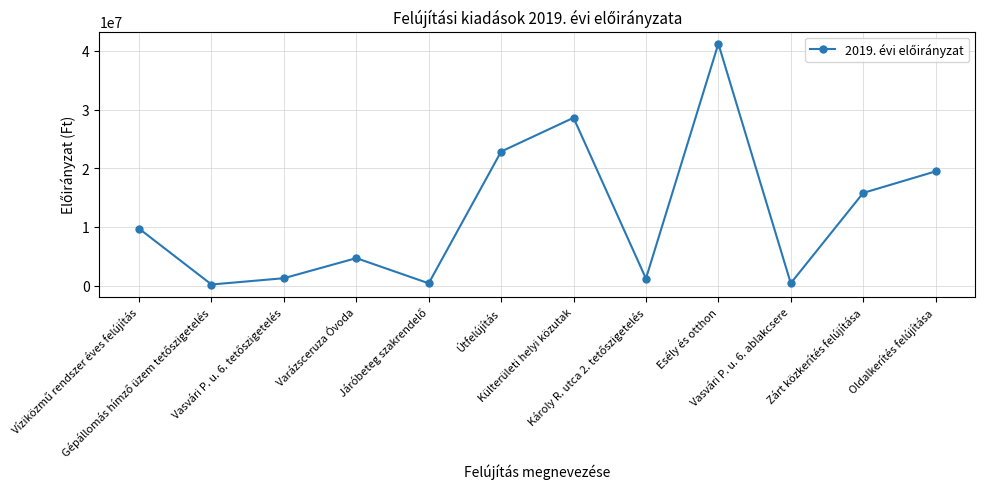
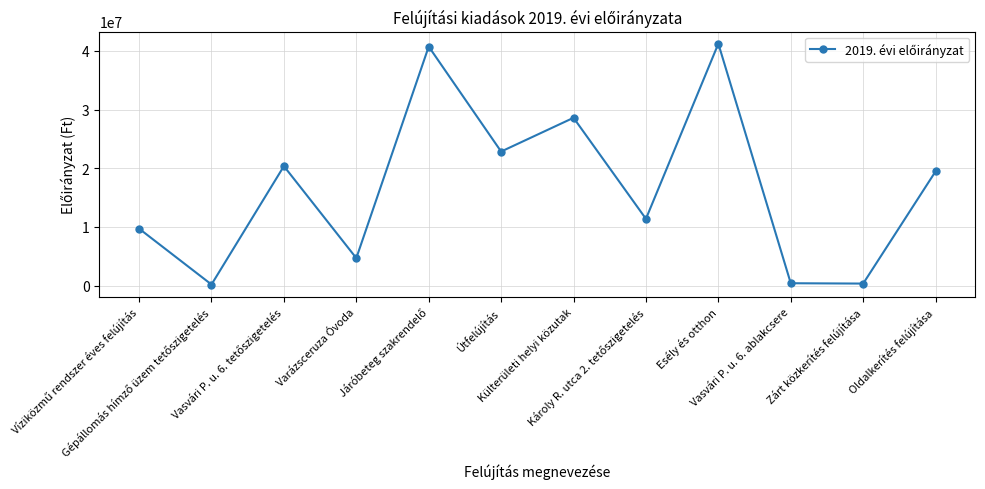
Vasvári P. u. 6. tetőszigetelés: 1000000 -> 20000000
Járóbeteg szakrendelő: 0 -> 41000000
Károly R. utca 2. tetőszigetelés: 1000000 -> 11000000
Zárt közkerítés felújítása: 16000000 -> 0
